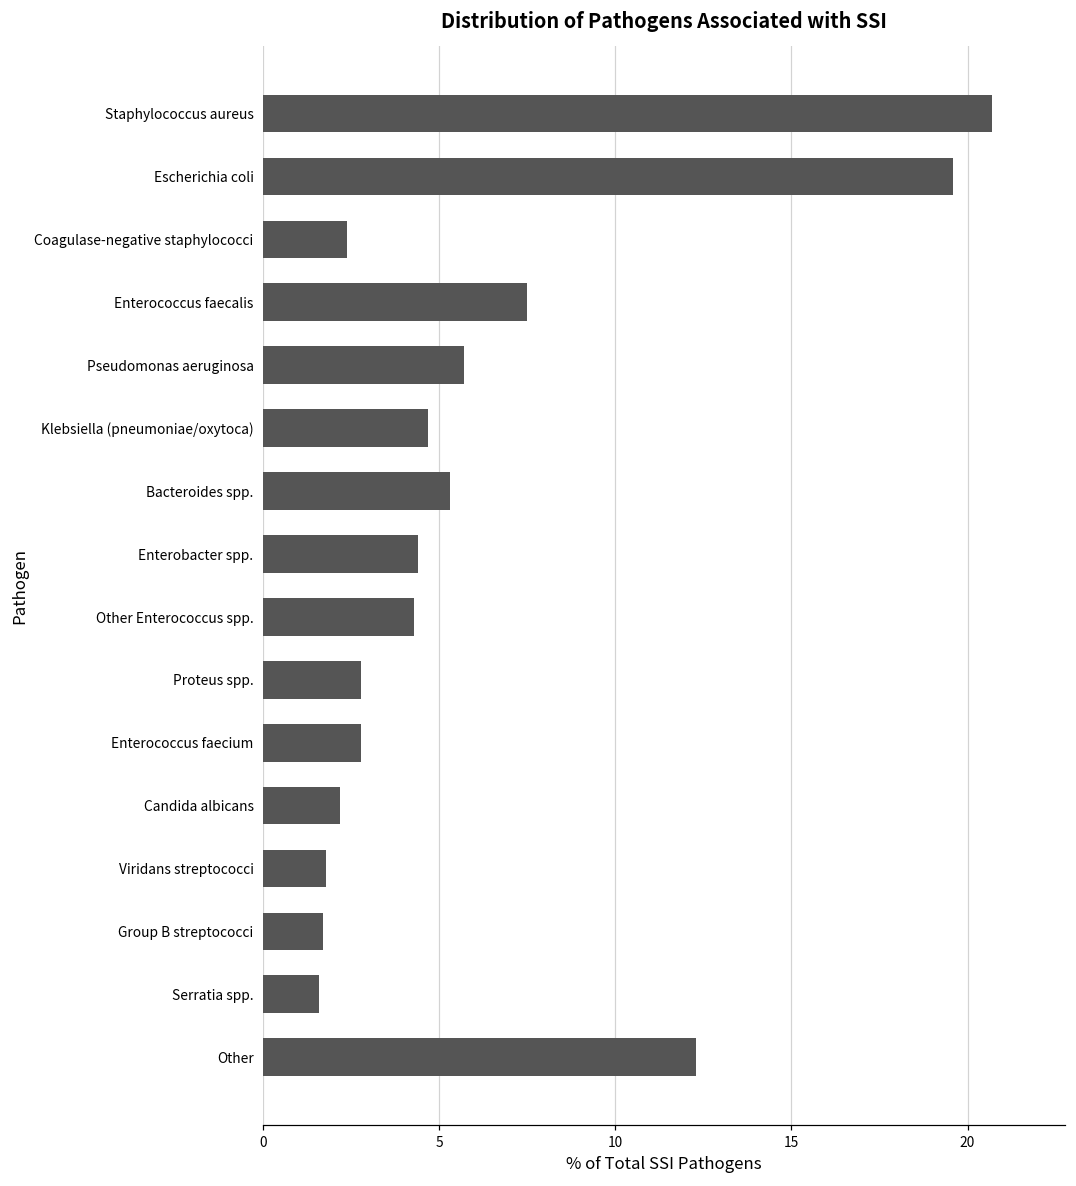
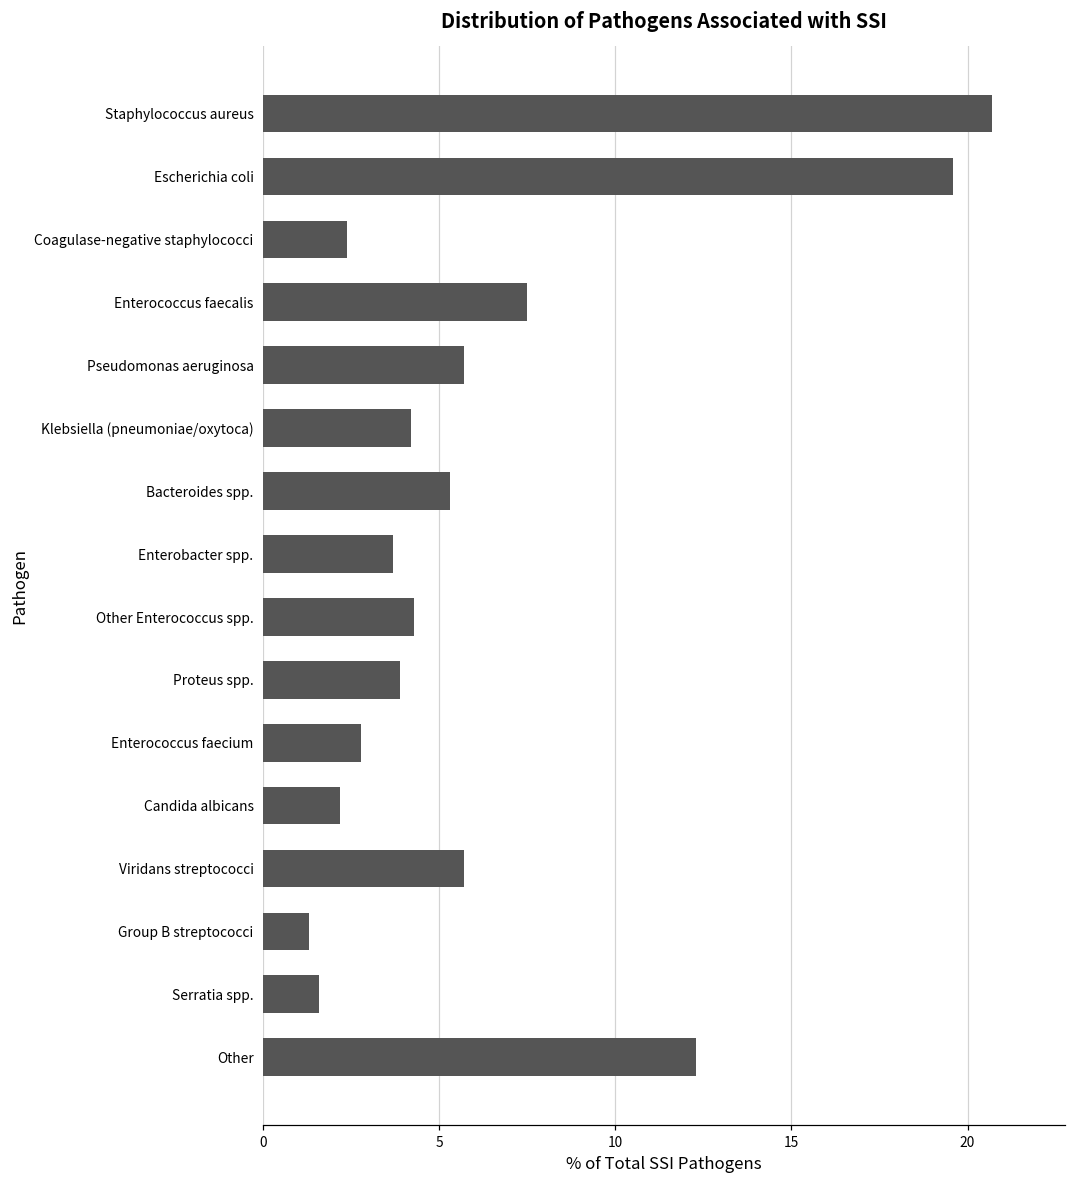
Klebsiella (pneumoniae/oxytoca): 4.7 -> 4.2
Enterobacter spp.: 4.4 -> 3.7
Proteus spp.: 2.8 -> 3.9
Viridans streptococci: 1.8 -> 5.7
Group B streptococci: 1.7 -> 1.3
